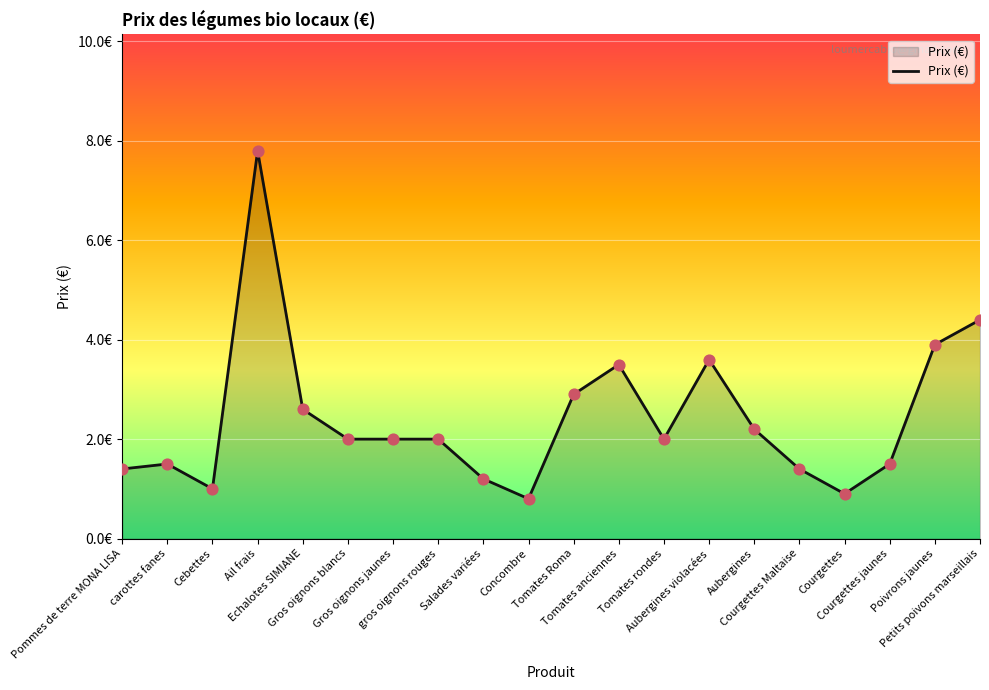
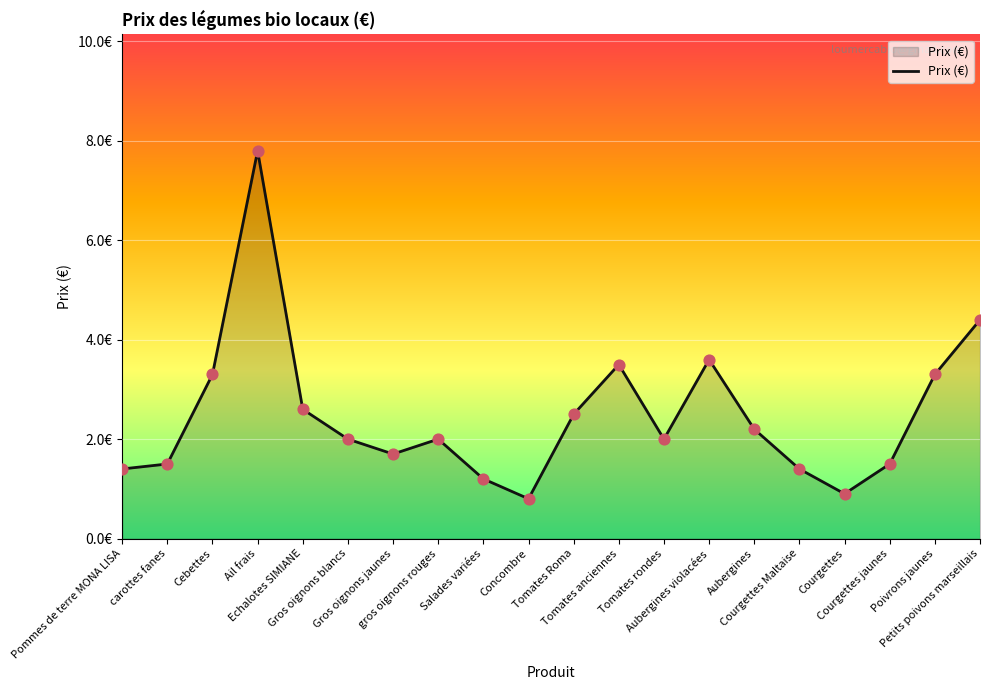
Cebettes: 1.0€ -> 3.3€
Gros oignons jaunes: 2.0€ -> 1.7€
Tomates Roma: 2.9€ -> 2.5€
Poivrons jaunes: 3.9€ -> 3.3€
